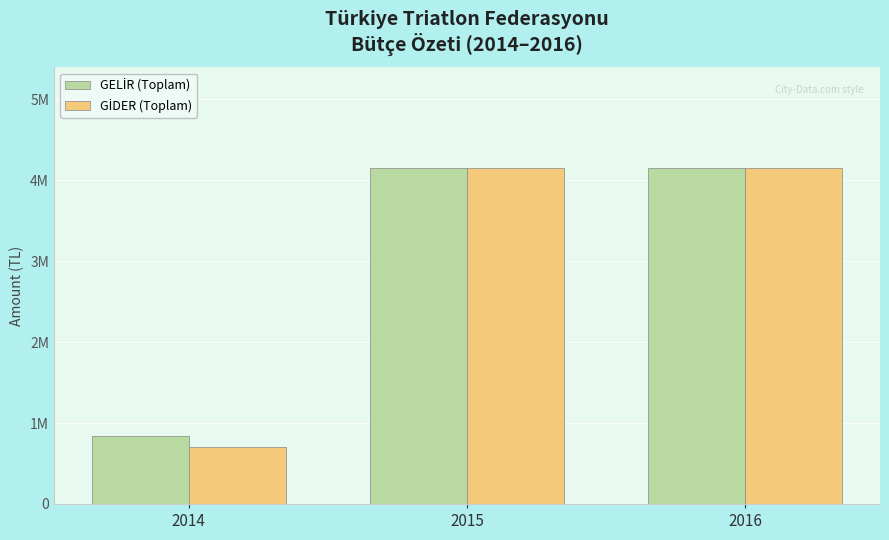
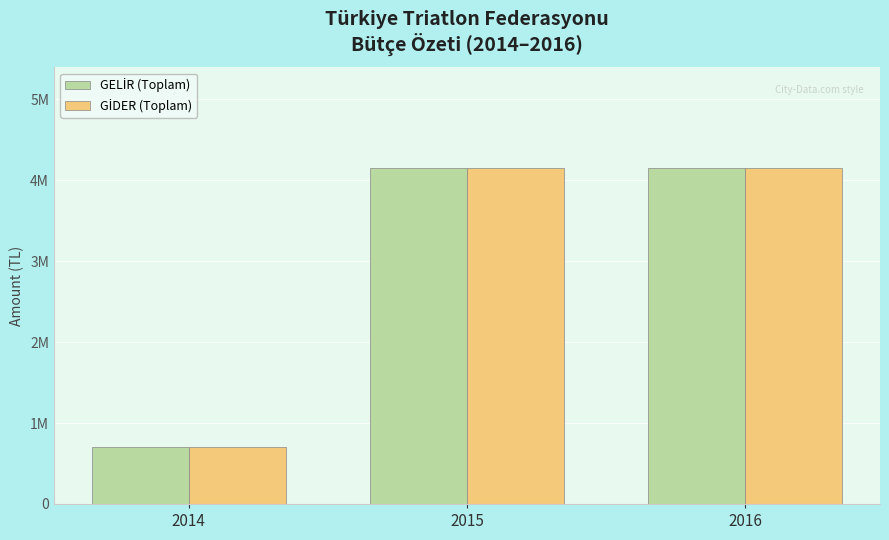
GELİR (Toplam), 2014: 800000 -> 700000
